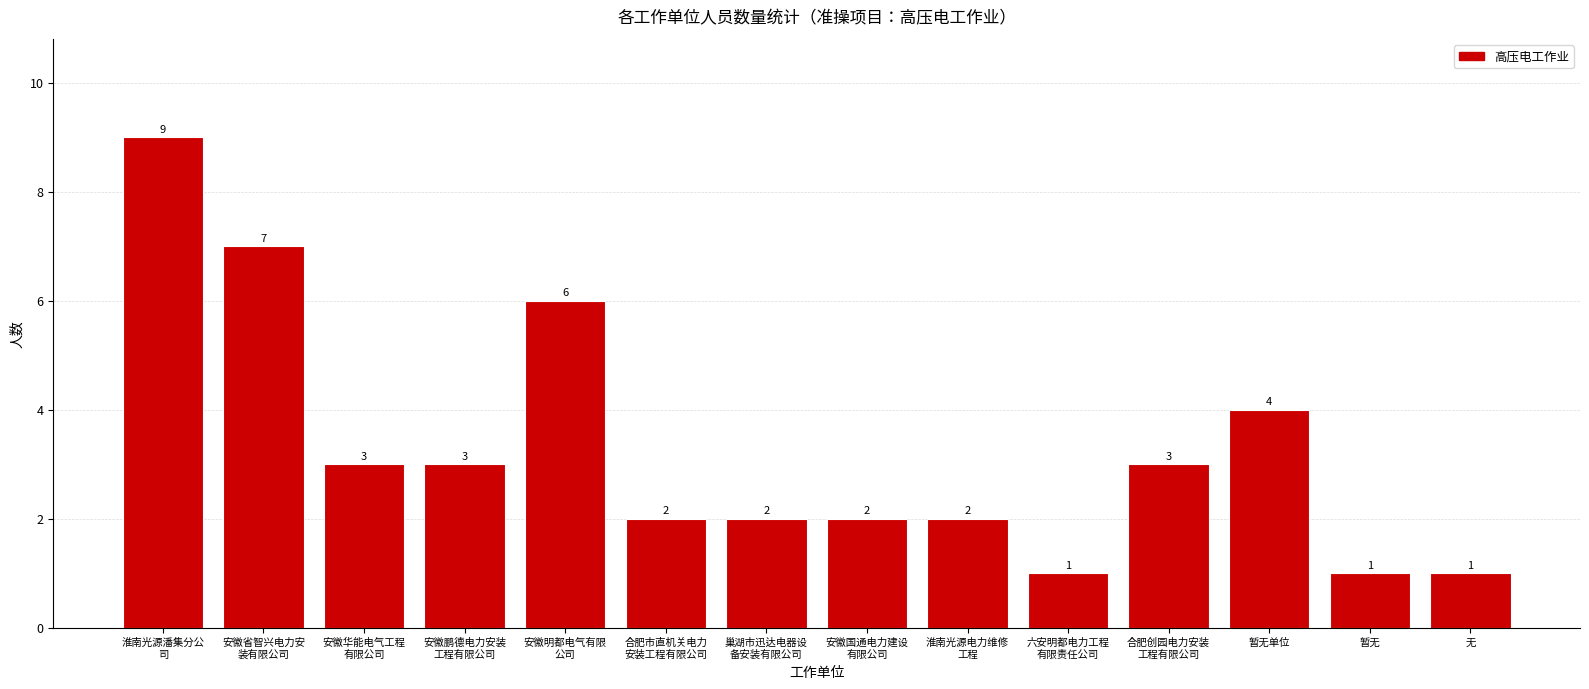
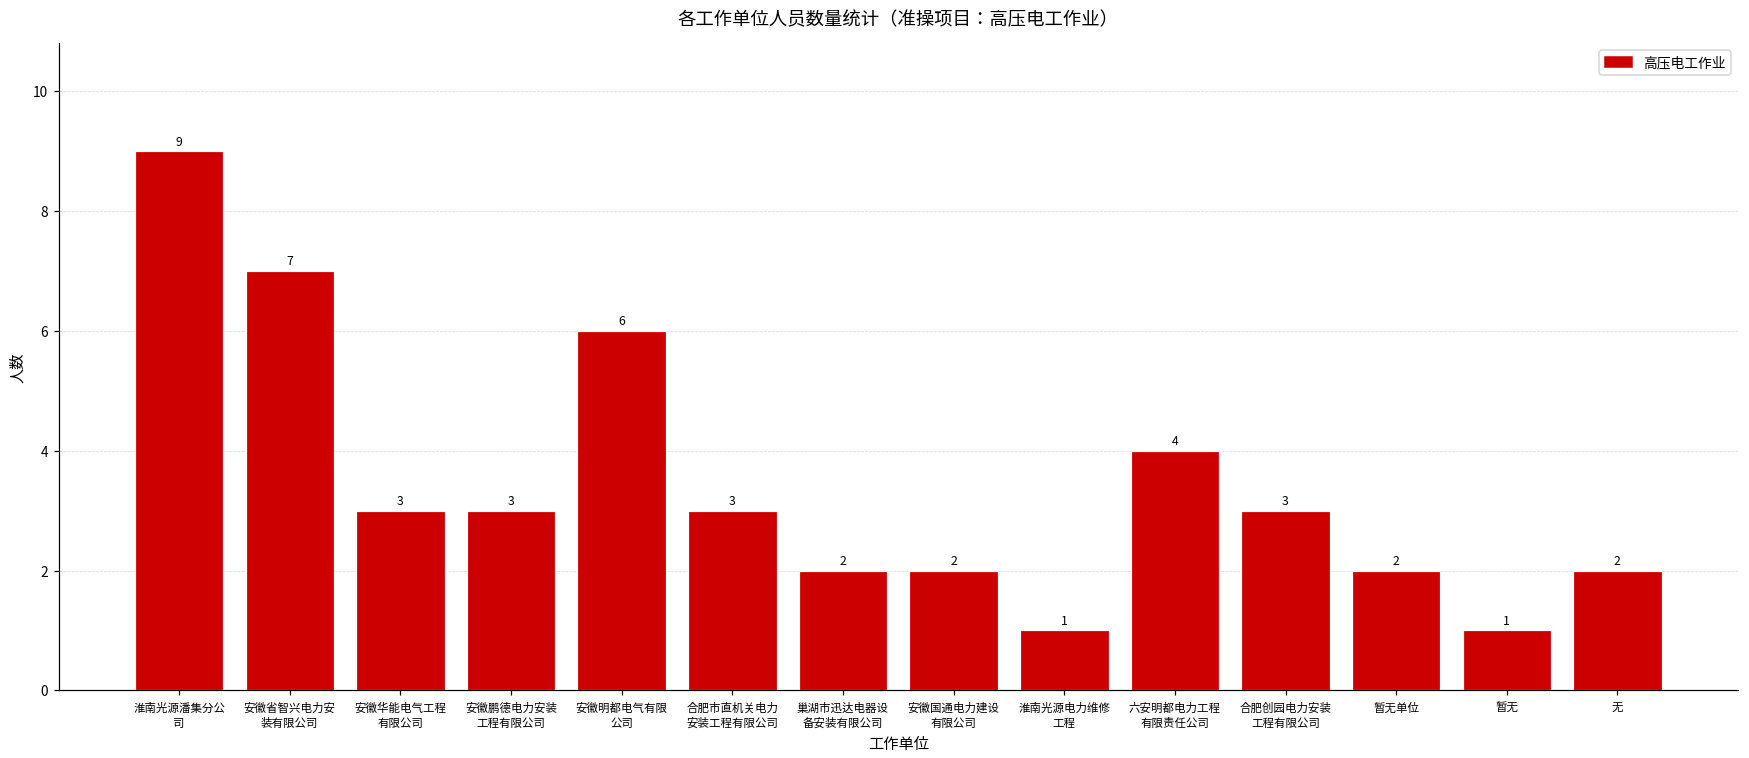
合肥市直机关电力 安装工程有限公司: 2 -> 3
淮南光源电力维修 工程: 2 -> 1
六安明都电力工程 有限责任公司: 1 -> 4
暂无单位: 4 -> 2
无: 1 -> 2
